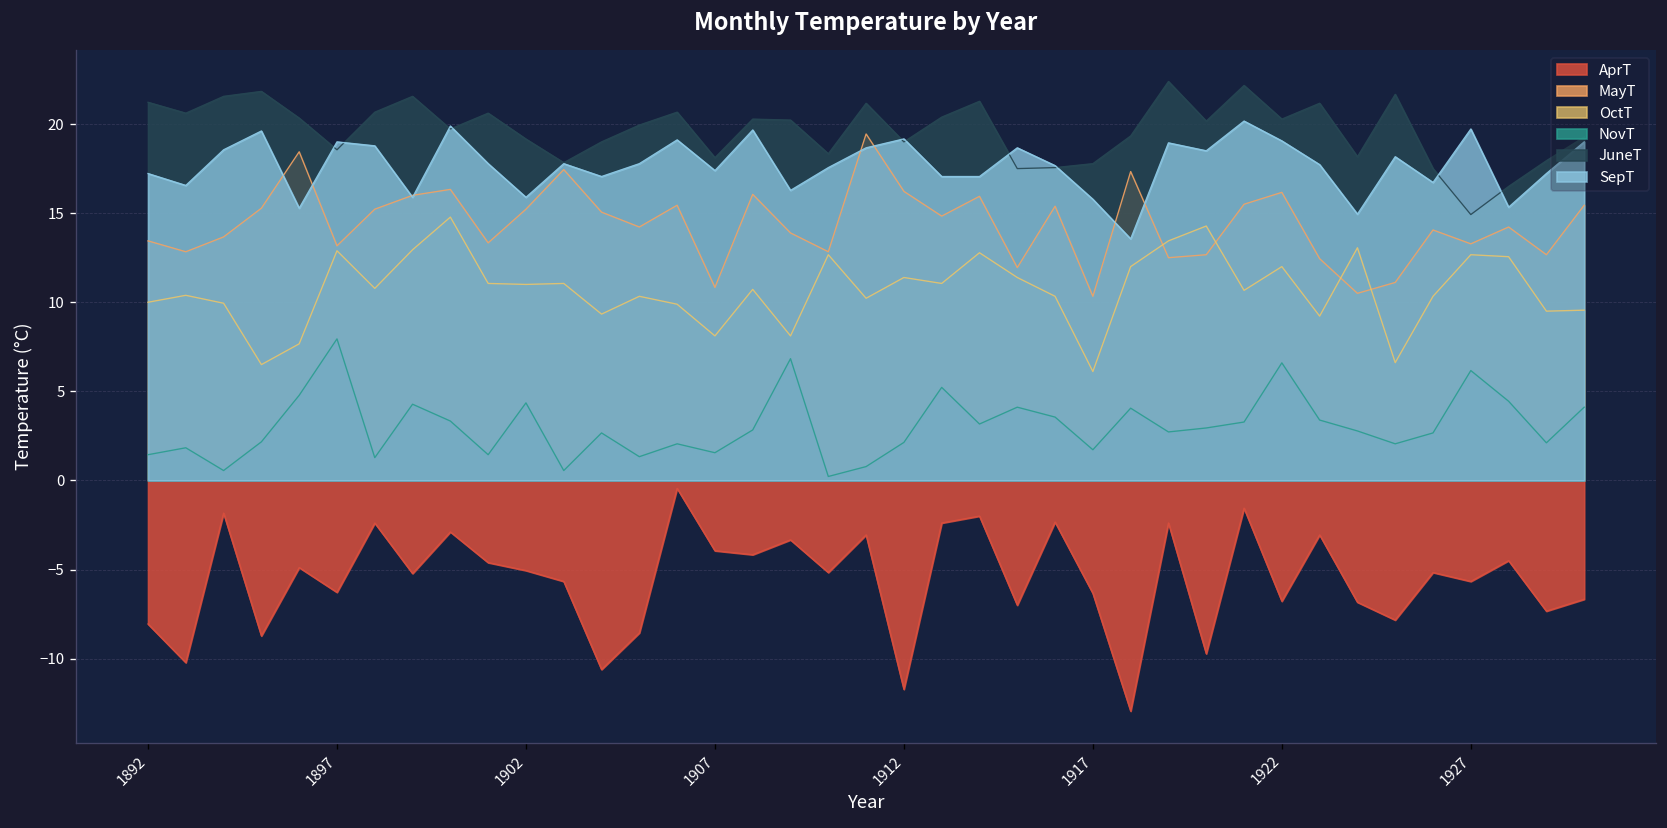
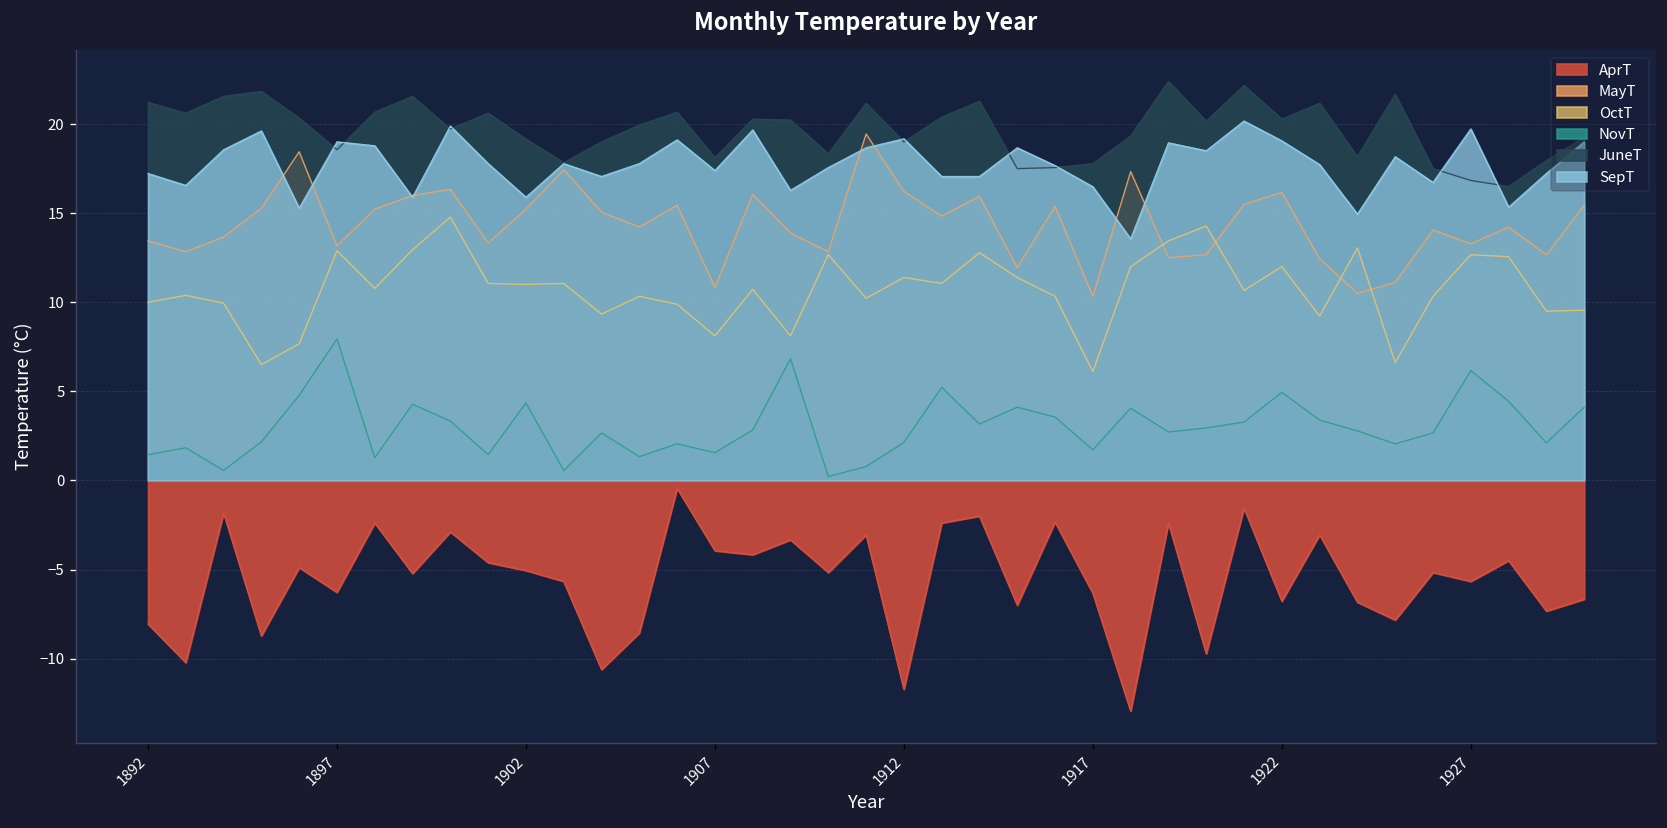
SepT, 1917: 15.8 -> 16.5
NovT, 1922: 6.6 -> 4.9
JuneT, 1927: 14.9 -> 16.8
